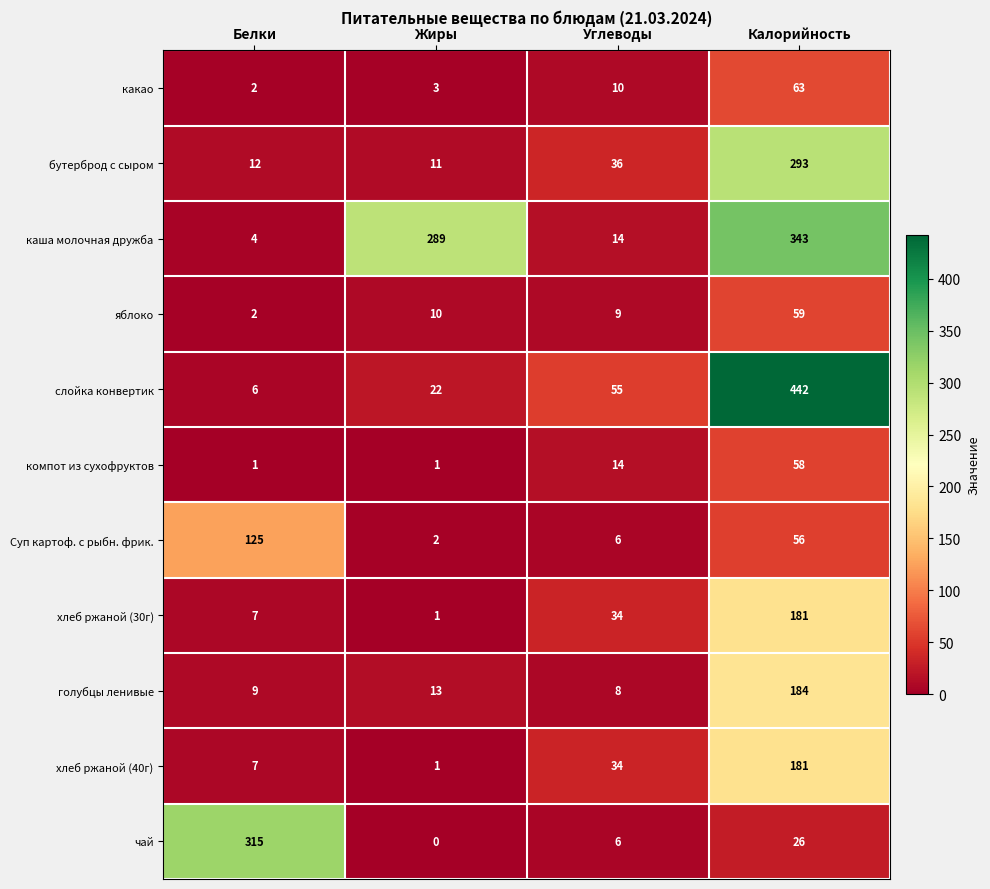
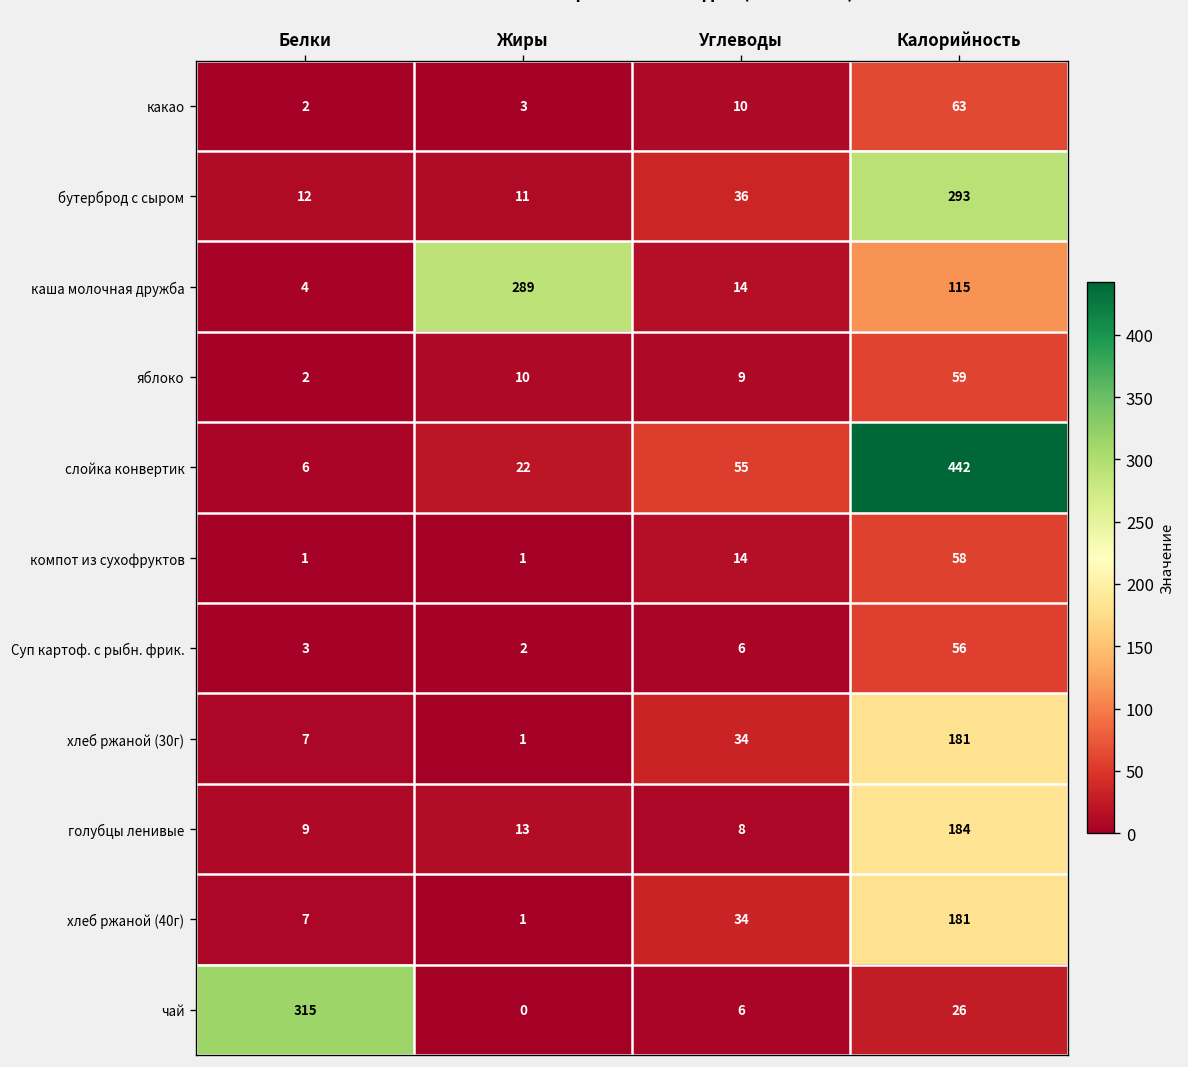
каша молочная дружба, Калорийность: 343 -> 115
Суп картоф. с рыбн. фрик., Белки: 125 -> 3
